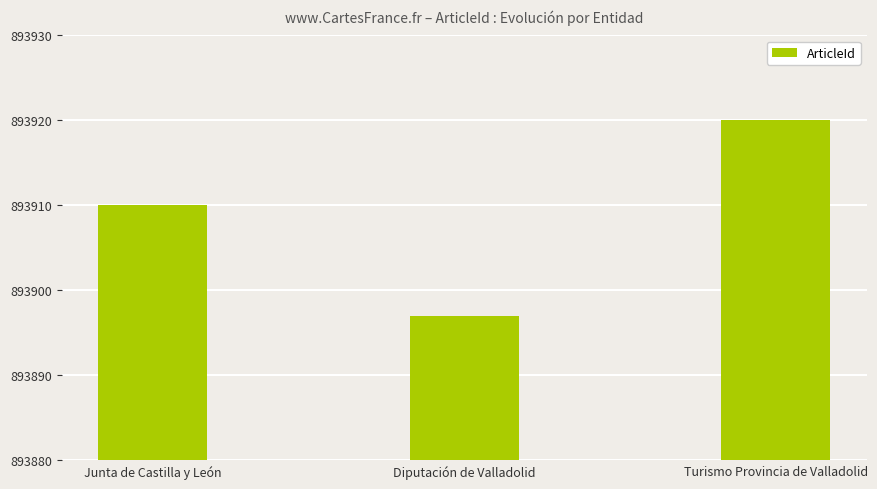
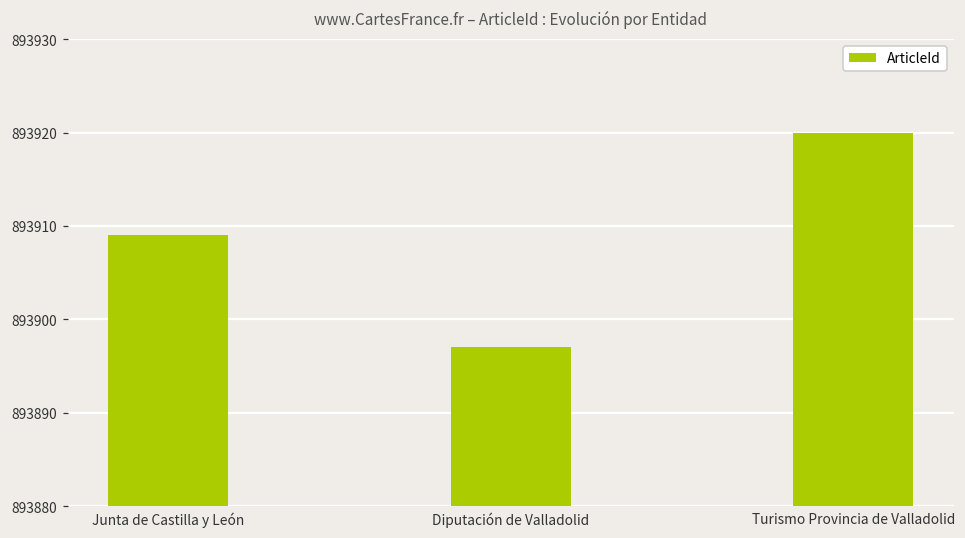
Junta de Castilla y León: 893910 -> 893909
